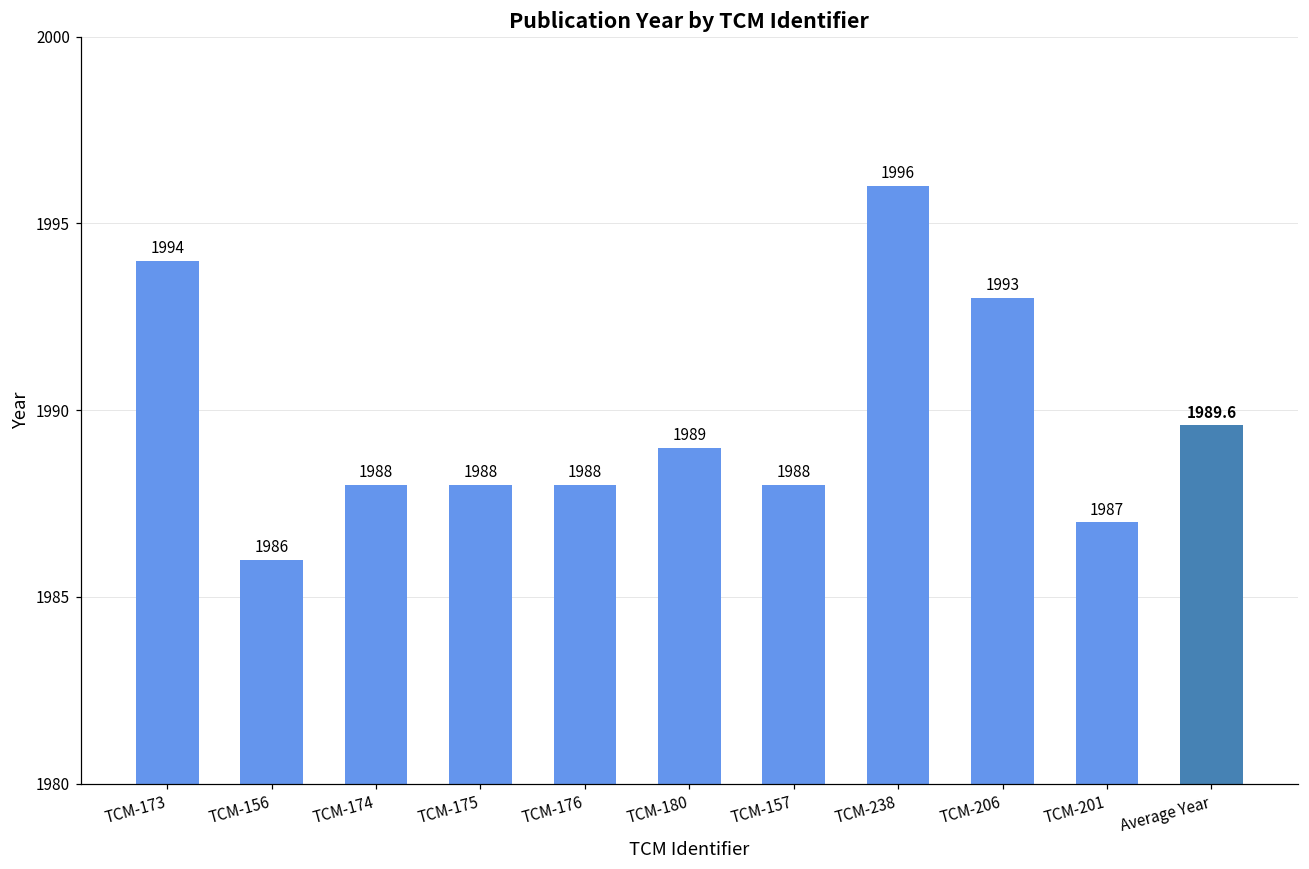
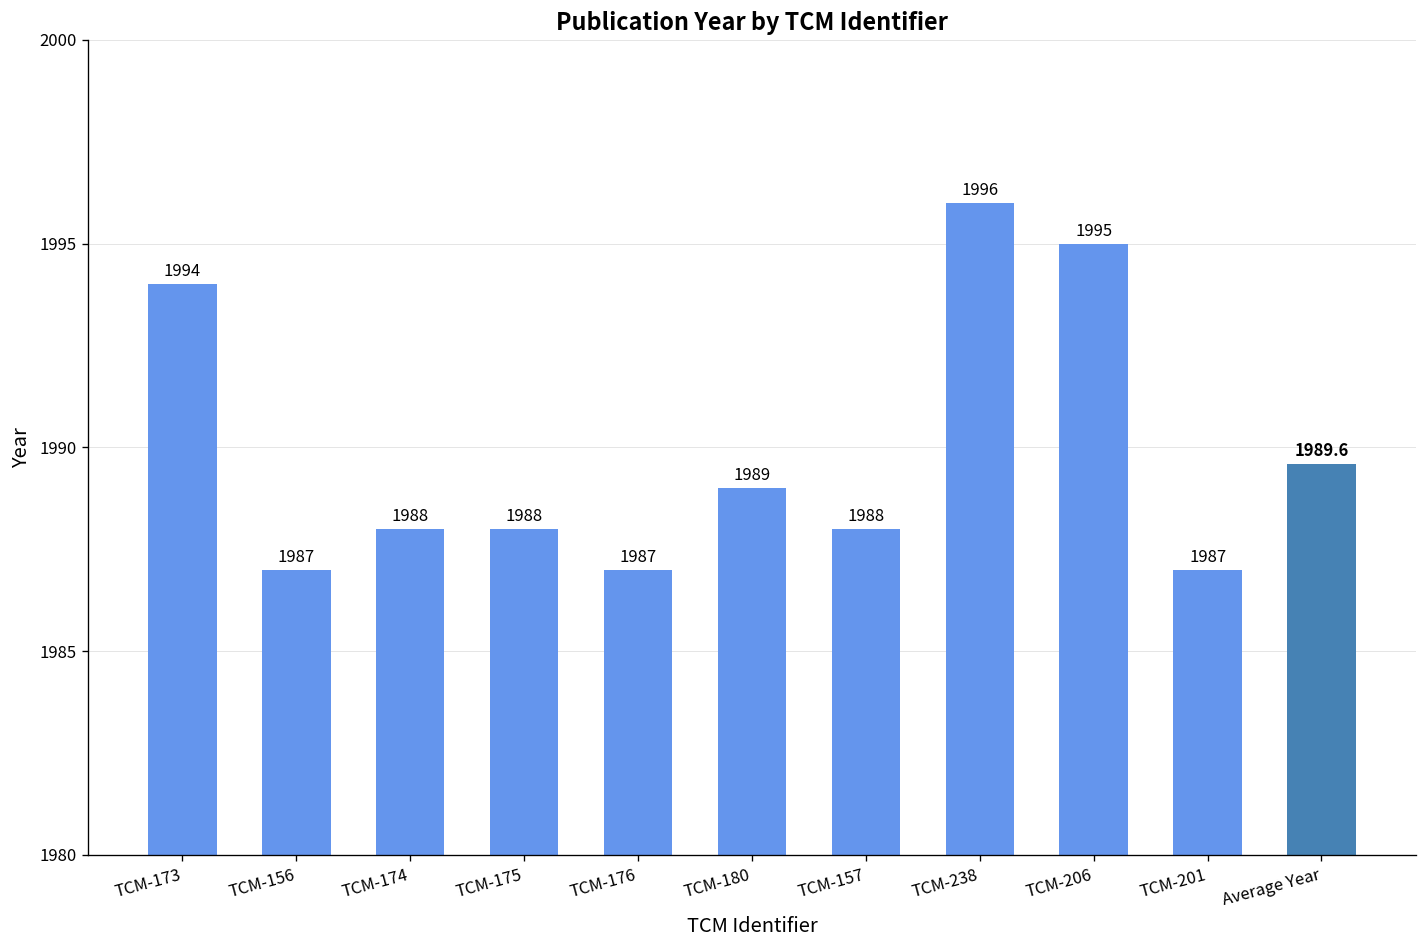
TCM-156: 1986 -> 1987
TCM-176: 1988 -> 1987
TCM-206: 1993 -> 1995
